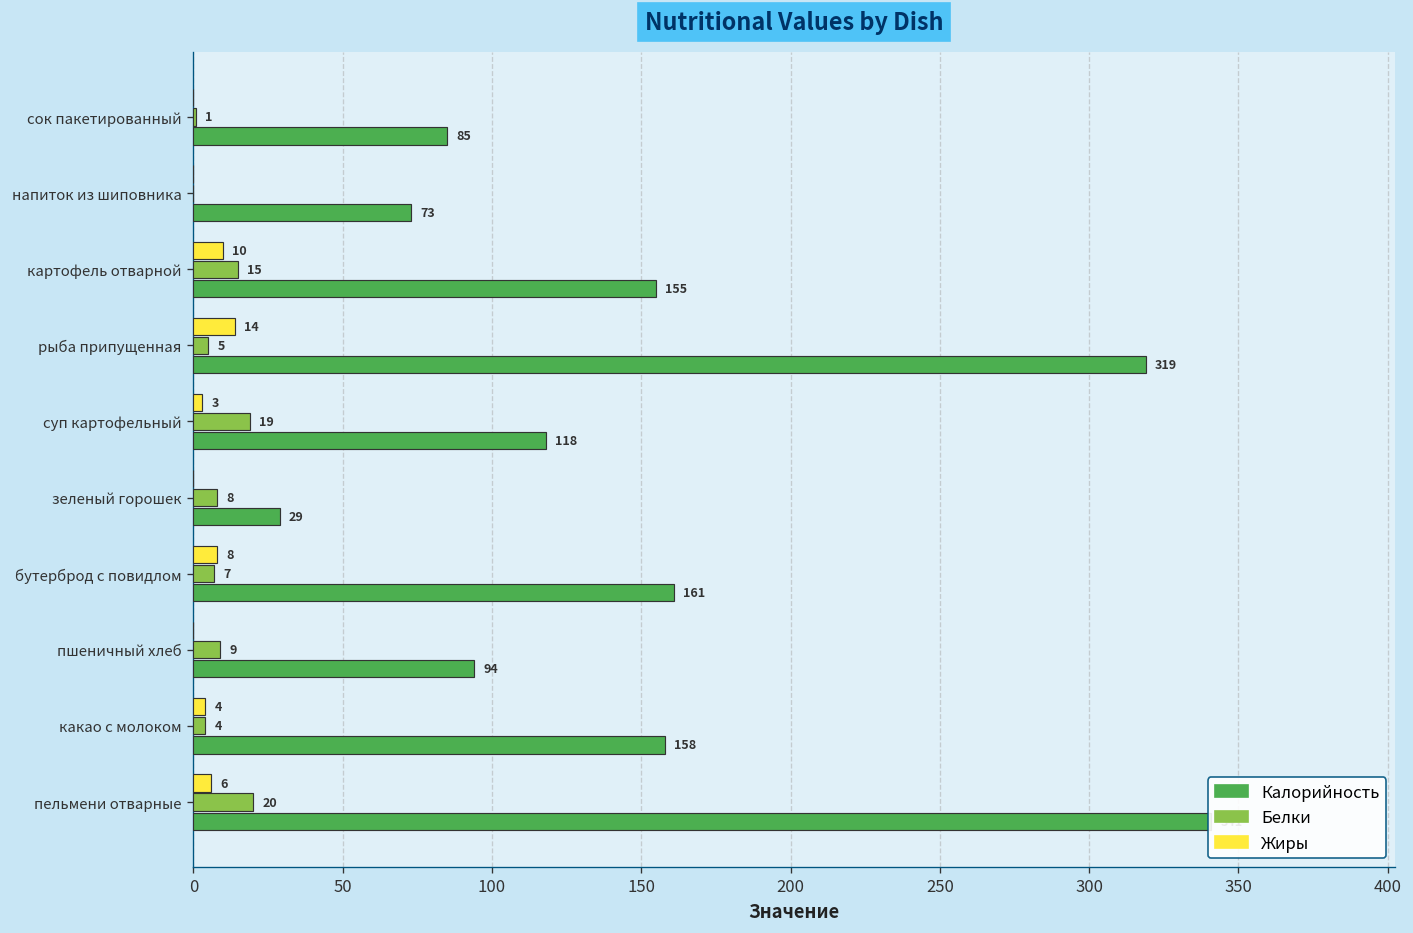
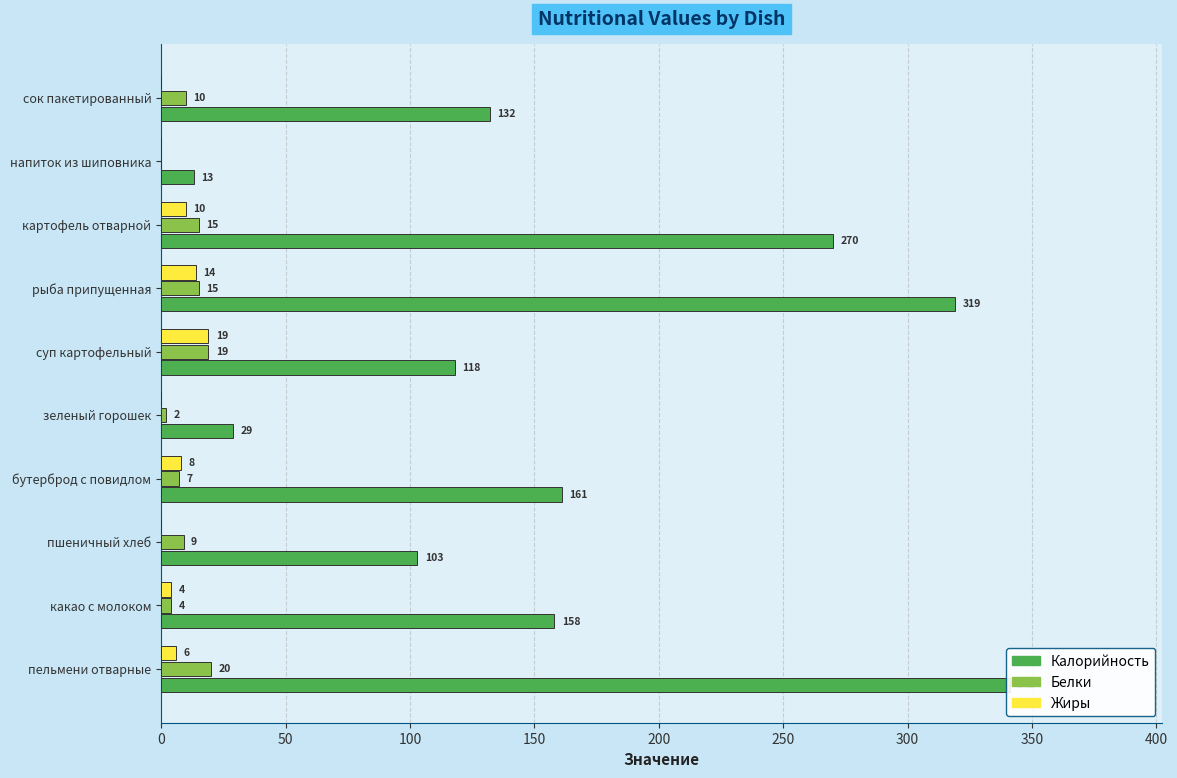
Белки, сок пакетированный: 1 -> 10
Калорийность, сок пакетированный: 85 -> 132
Калорийность, напиток из шиповника: 73 -> 13
Калорийность, картофель отварной: 155 -> 270
Белки, рыба припущенная: 5 -> 15
Жиры, суп картофельный: 3 -> 19
Белки, зеленый горошек: 8 -> 2
Калорийность, пшеничный хлеб: 94 -> 103
